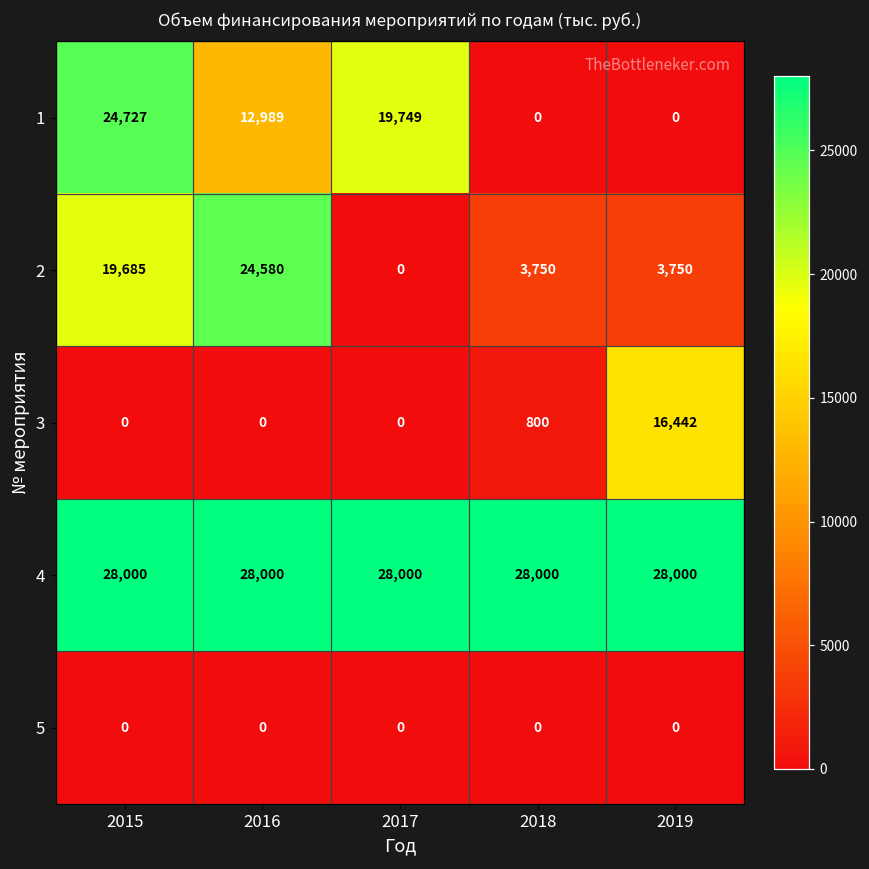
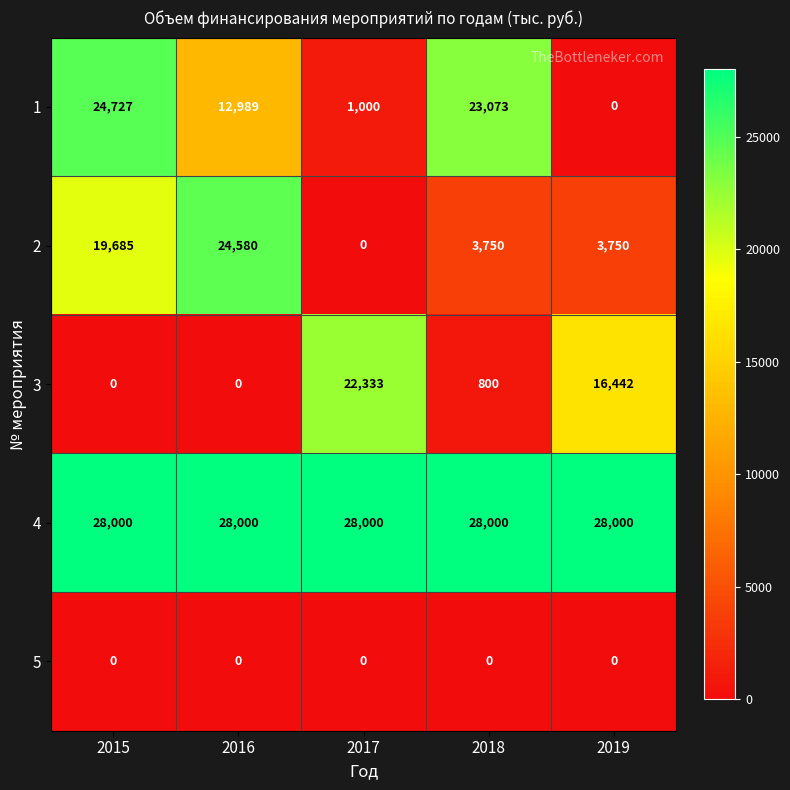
1, 2017: 19,749 -> 1,000
1, 2018: 0 -> 23,073
3, 2017: 0 -> 22,333
